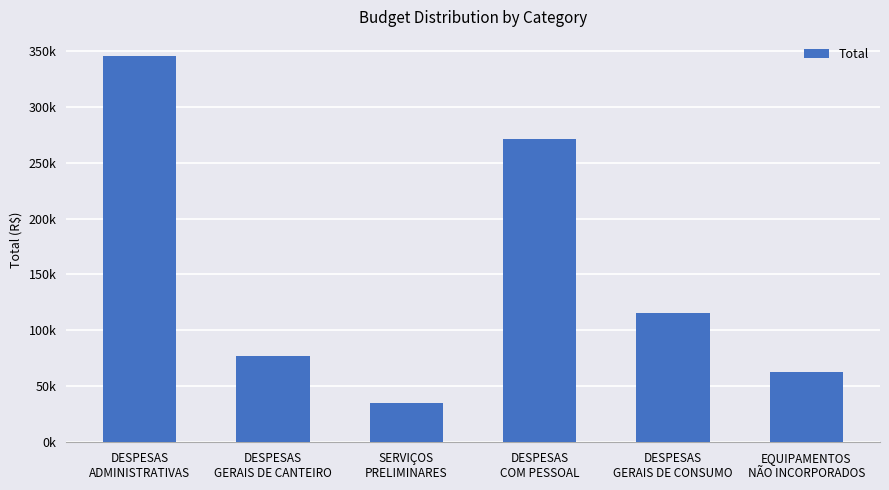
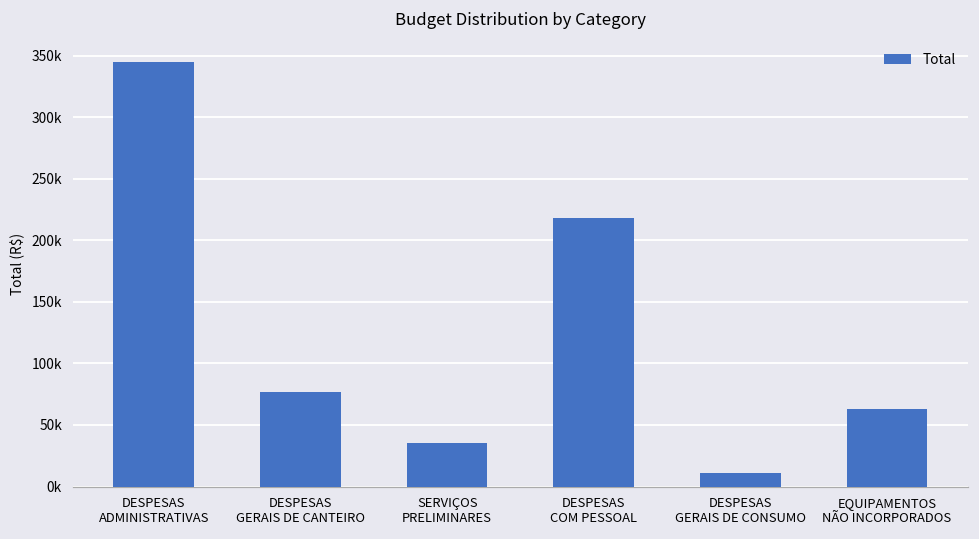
DESPESAS COM PESSOAL: 271000 -> 219000
DESPESAS GERAIS DE CONSUMO: 115000 -> 11000
